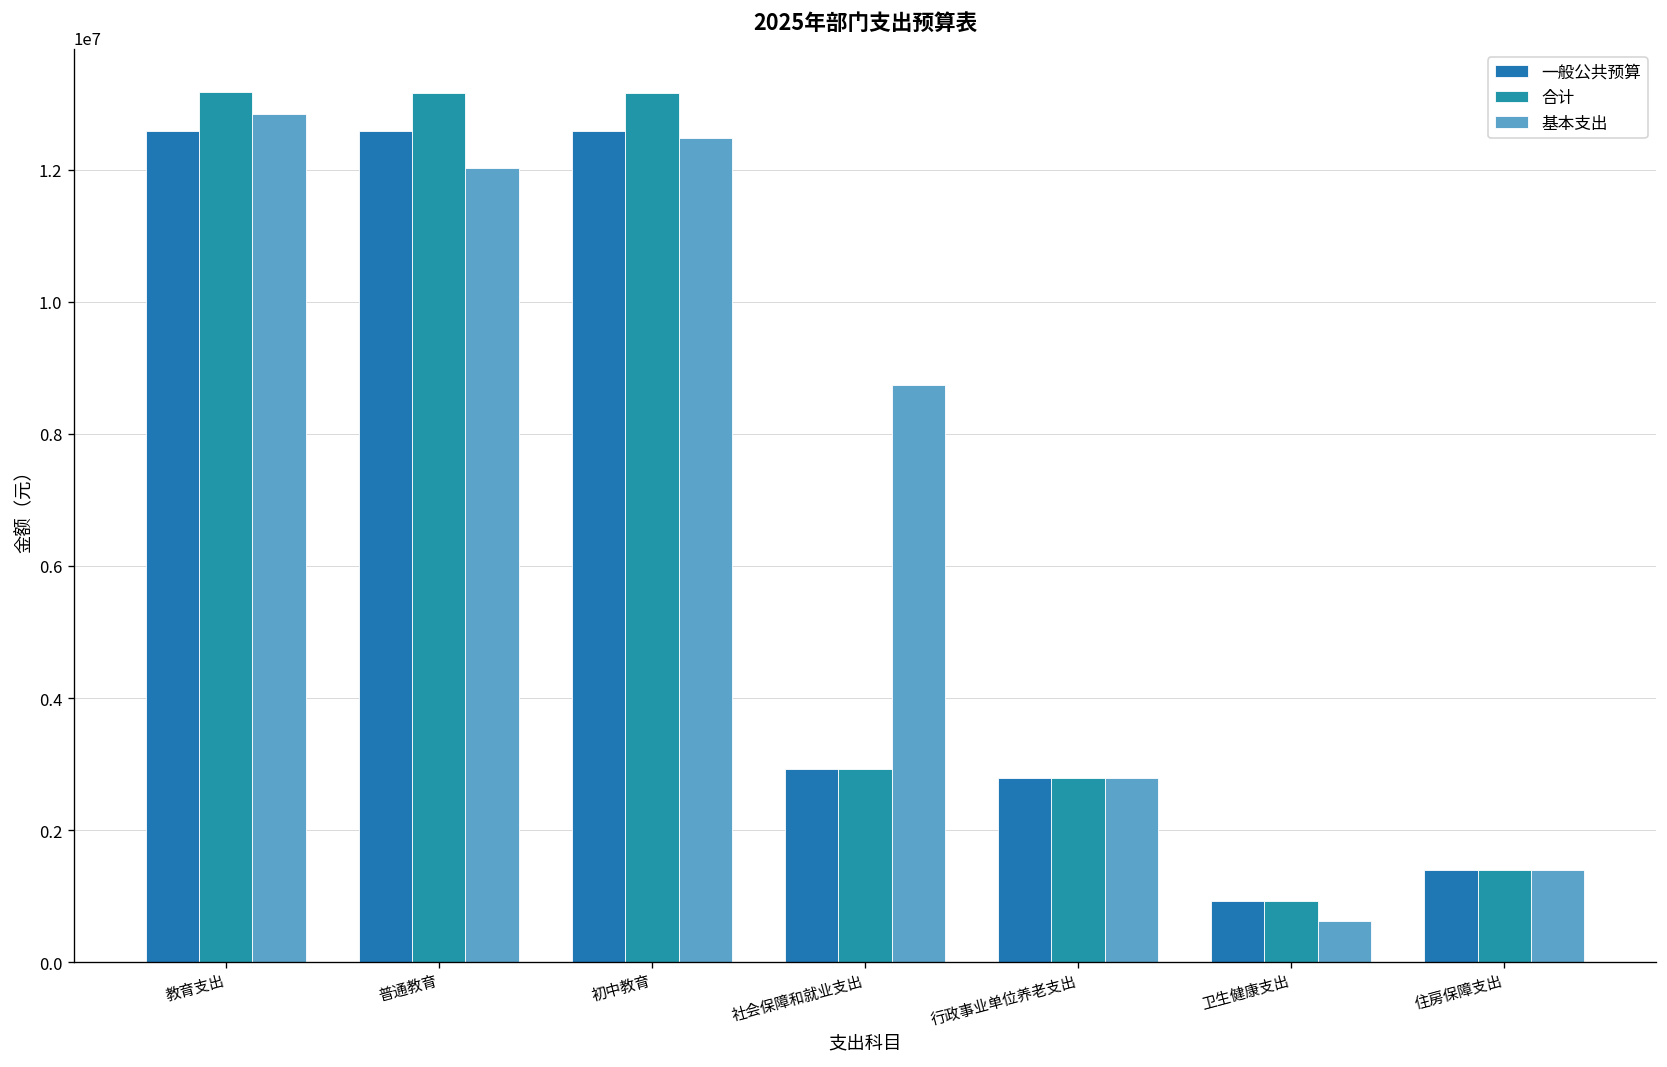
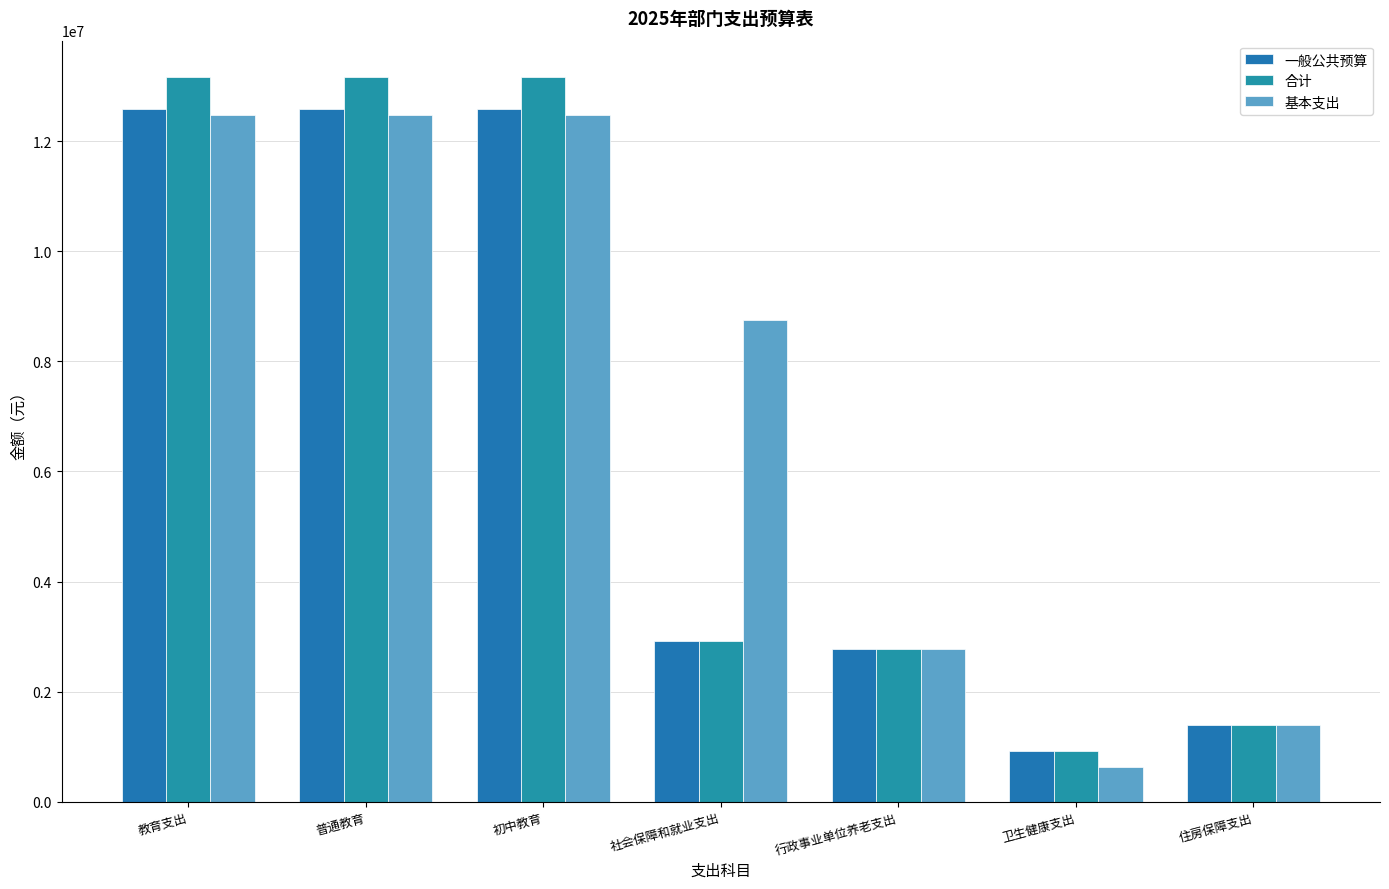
基本支出, 教育支出: 12800000 -> 12500000
基本支出, 普通教育: 12000000 -> 12500000
